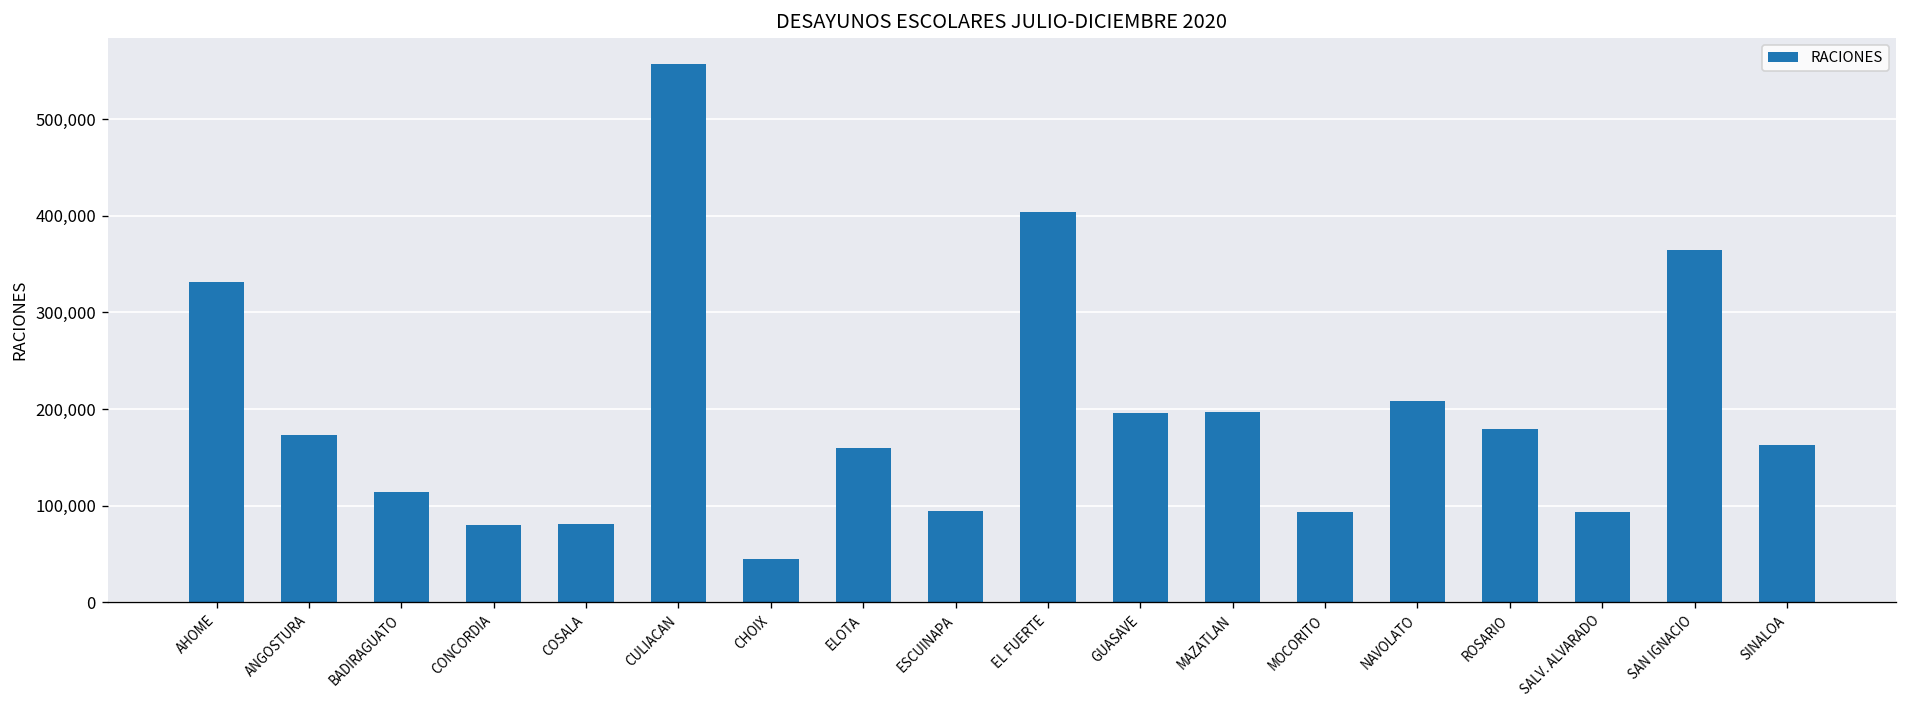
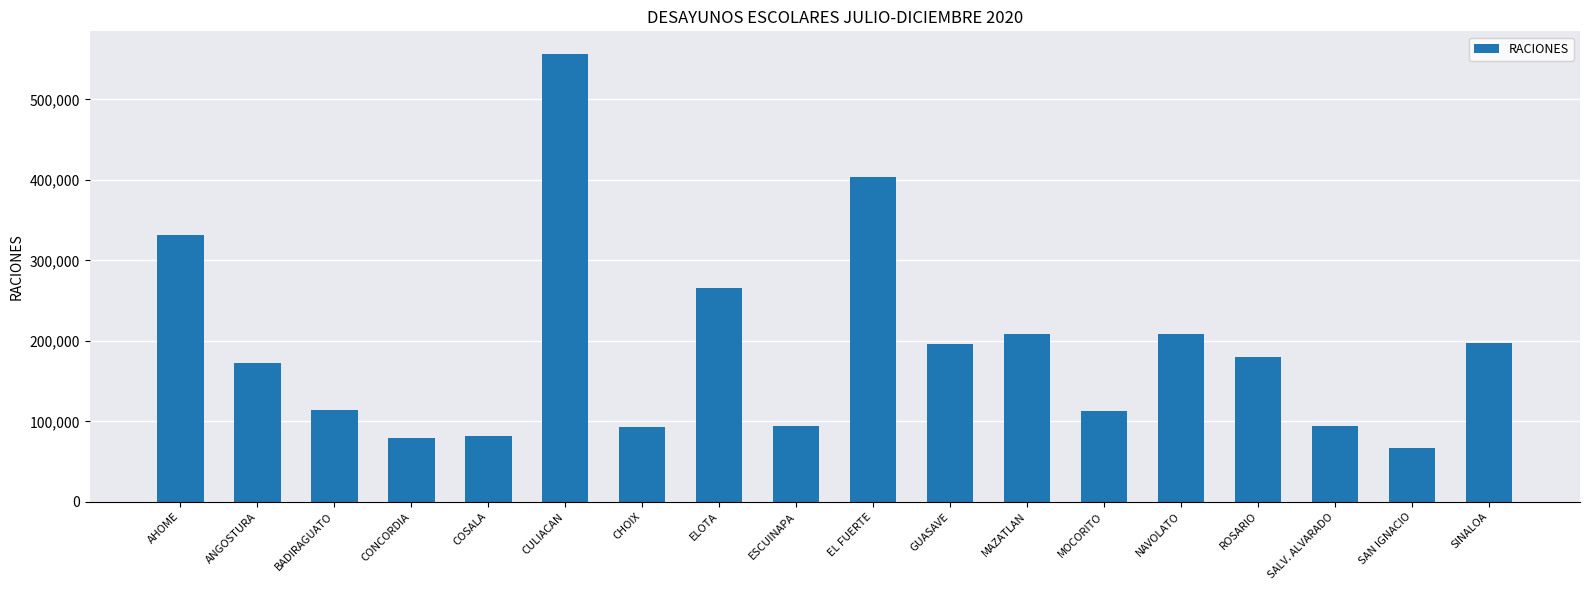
CHOIX: 40,000 -> 90,000
ELOTA: 160,000 -> 270,000
MAZATLAN: 200,000 -> 210,000
MOCORITO: 90,000 -> 110,000
SAN IGNACIO: 360,000 -> 70,000
SINALOA: 160,000 -> 200,000
